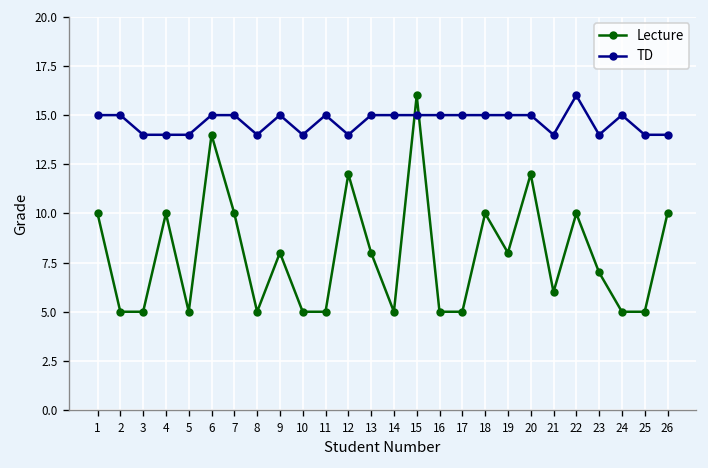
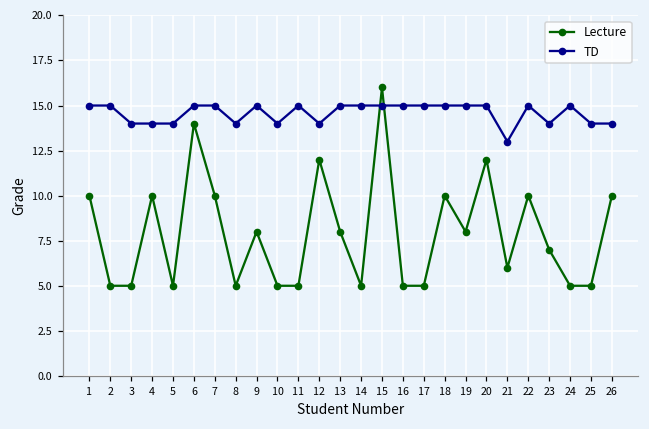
TD, 21: 14 -> 13
TD, 22: 16 -> 15
